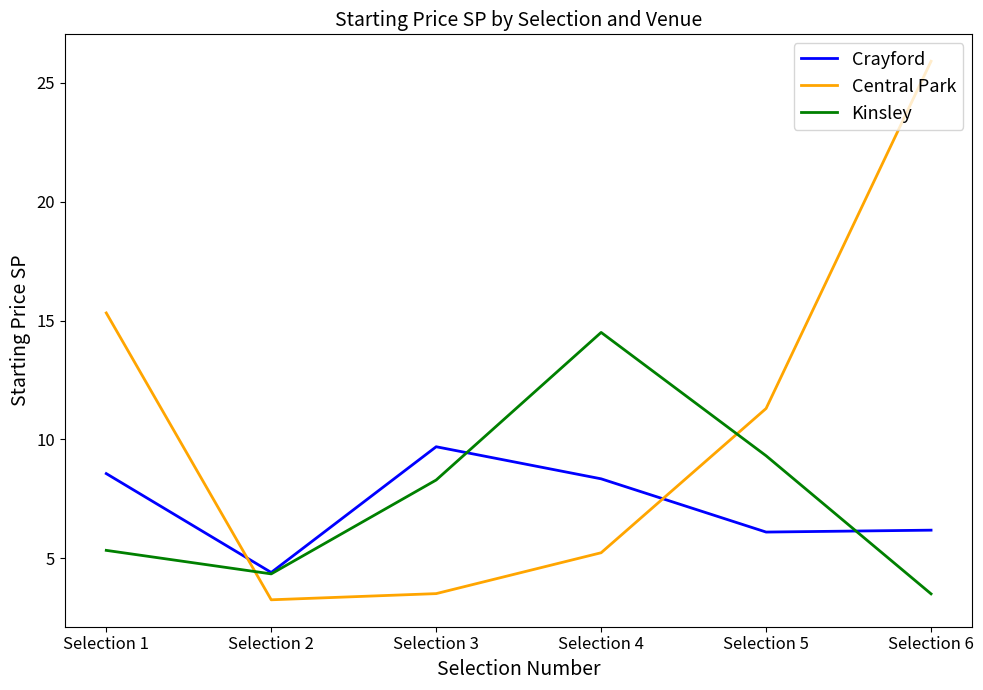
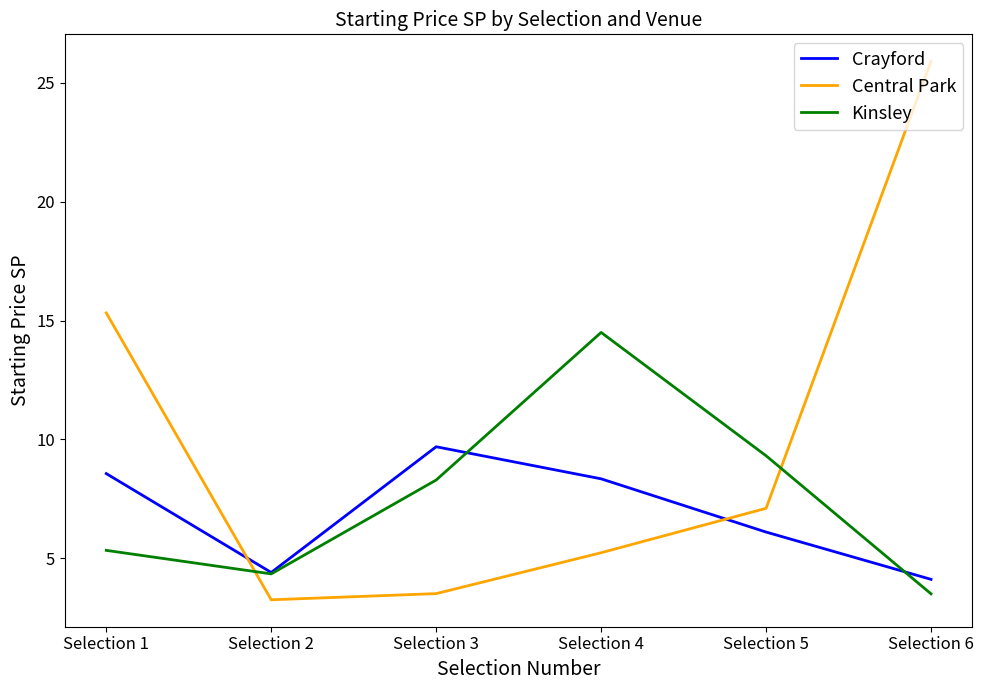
Central Park, Selection 5: 11.3 -> 7.1
Crayford, Selection 6: 6.2 -> 4.1
